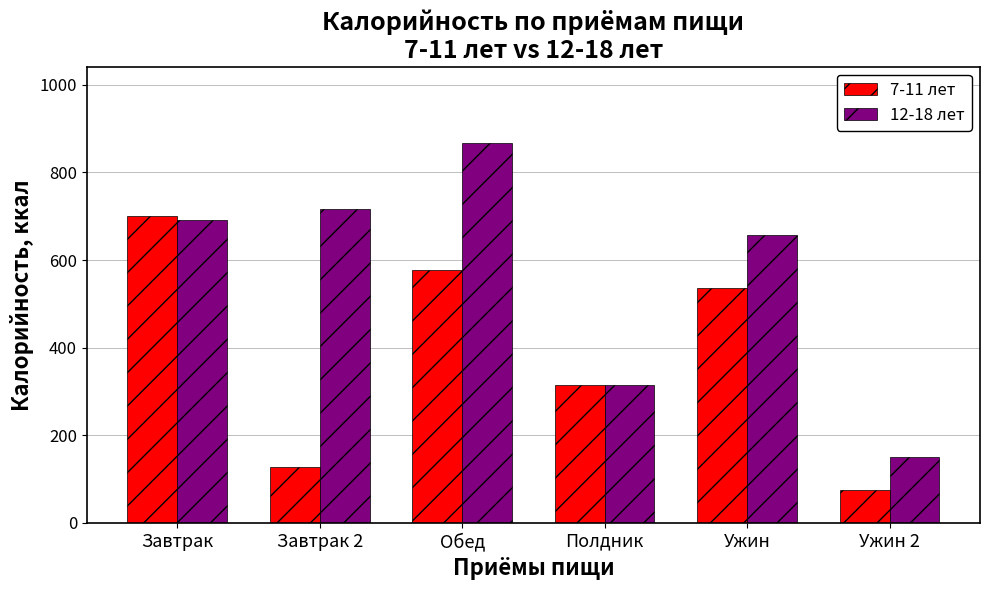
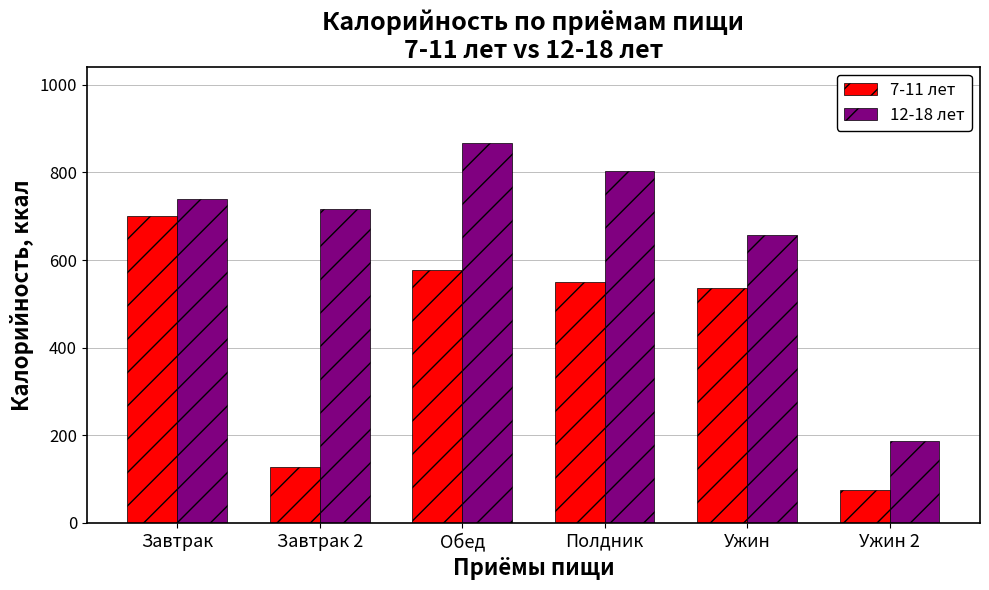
12-18 лет, Завтрак: 690 -> 740
7-11 лет, Полдник: 310 -> 550
12-18 лет, Полдник: 310 -> 800
12-18 лет, Ужин 2: 150 -> 190
